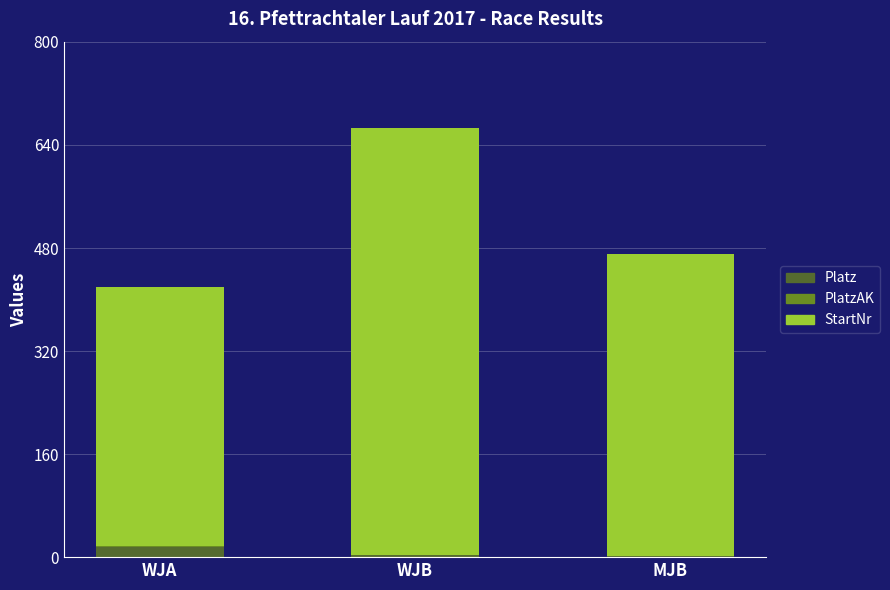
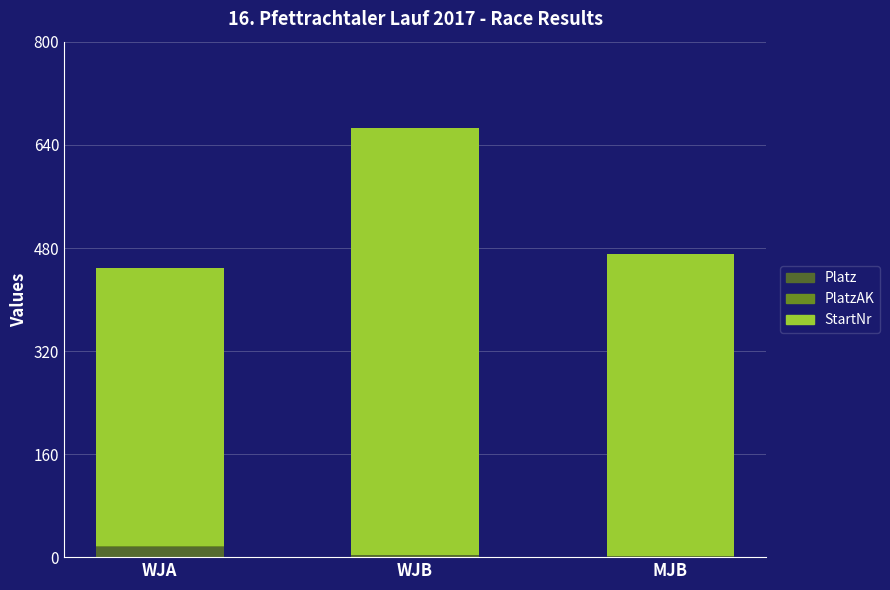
StartNr, WJA: 400 -> 430
